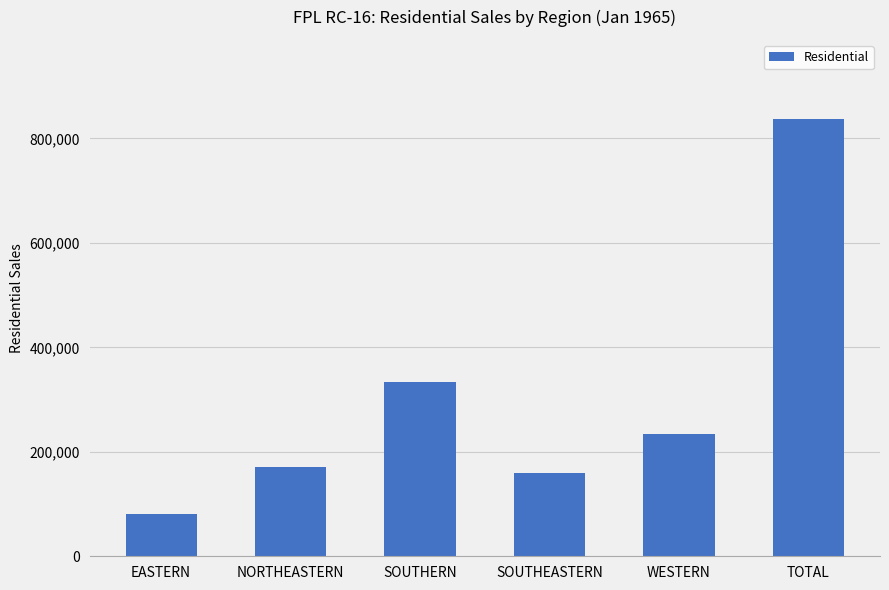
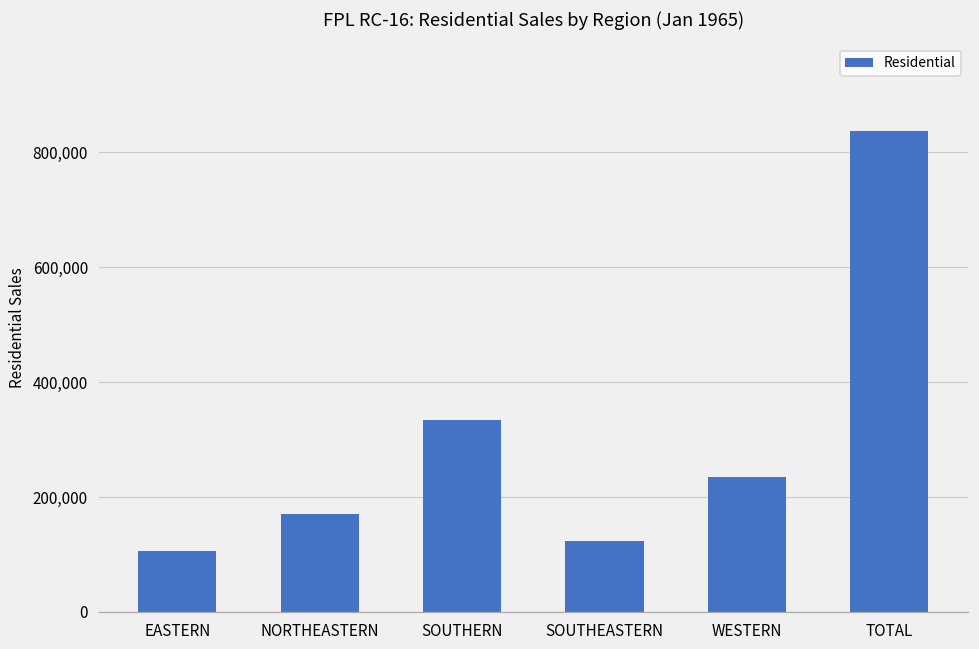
EASTERN: 80,000 -> 110,000
SOUTHEASTERN: 160,000 -> 120,000
